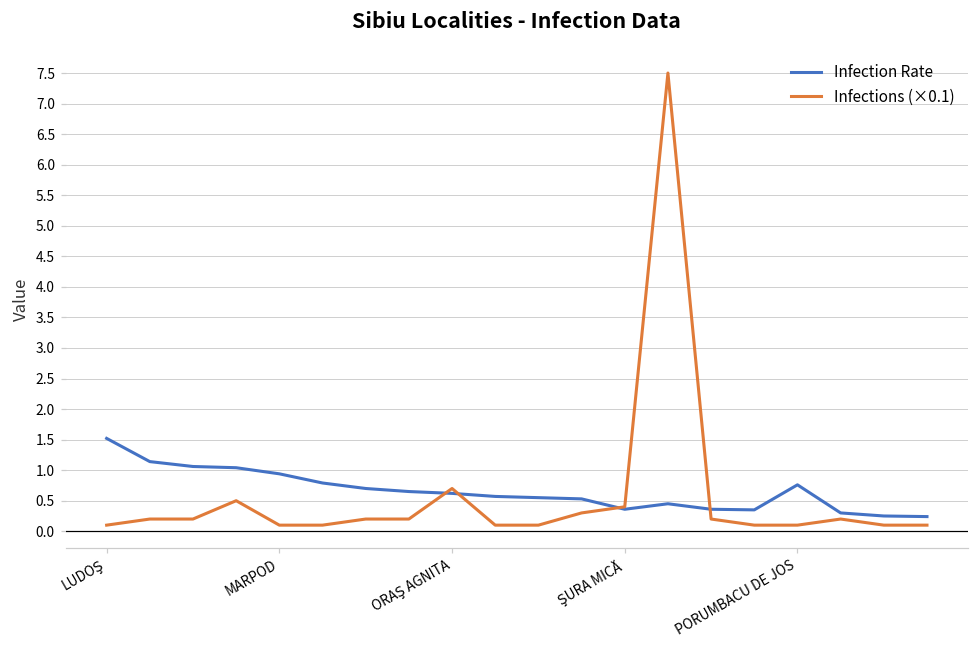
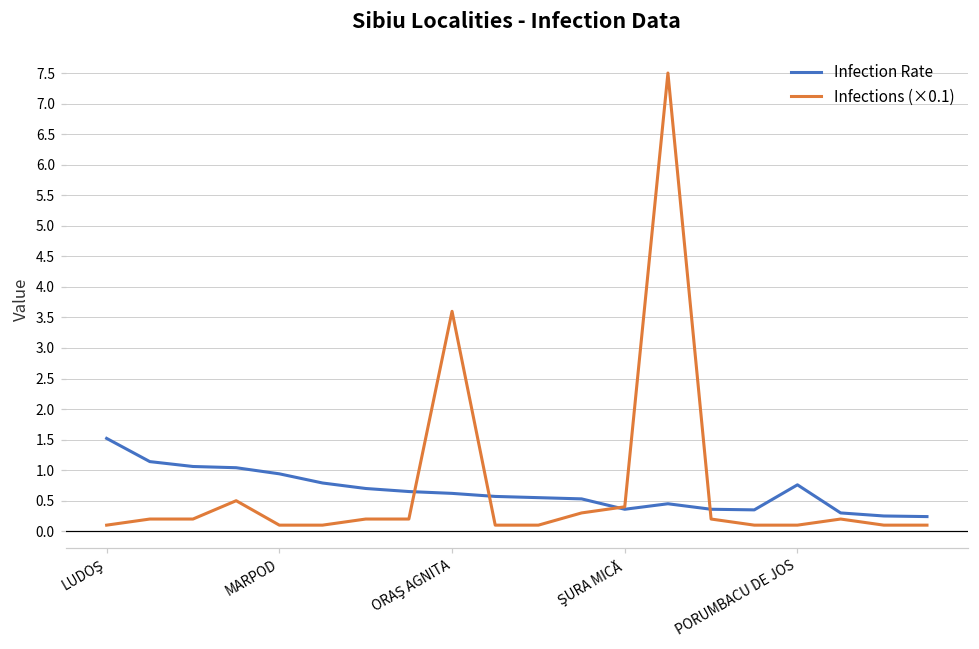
Infections (×0.1), ORAŞ AGNITA: 0.7 -> 3.6
